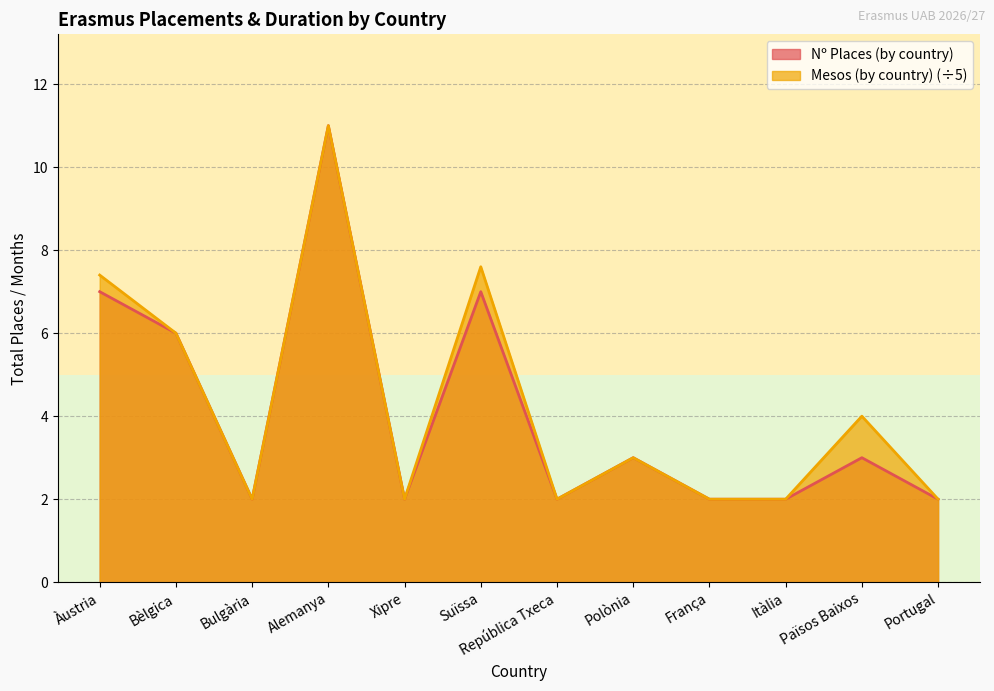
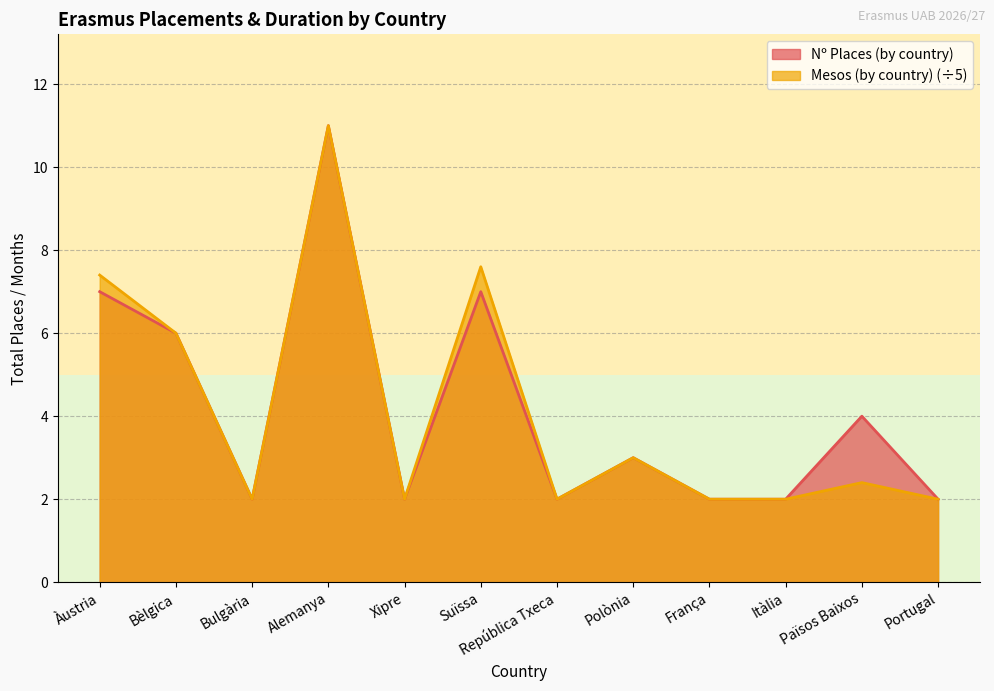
Nº Places (by country), Països Baixos: 3 -> 4
Mesos (by country) (÷5), Països Baixos: 4.0 -> 2.4
